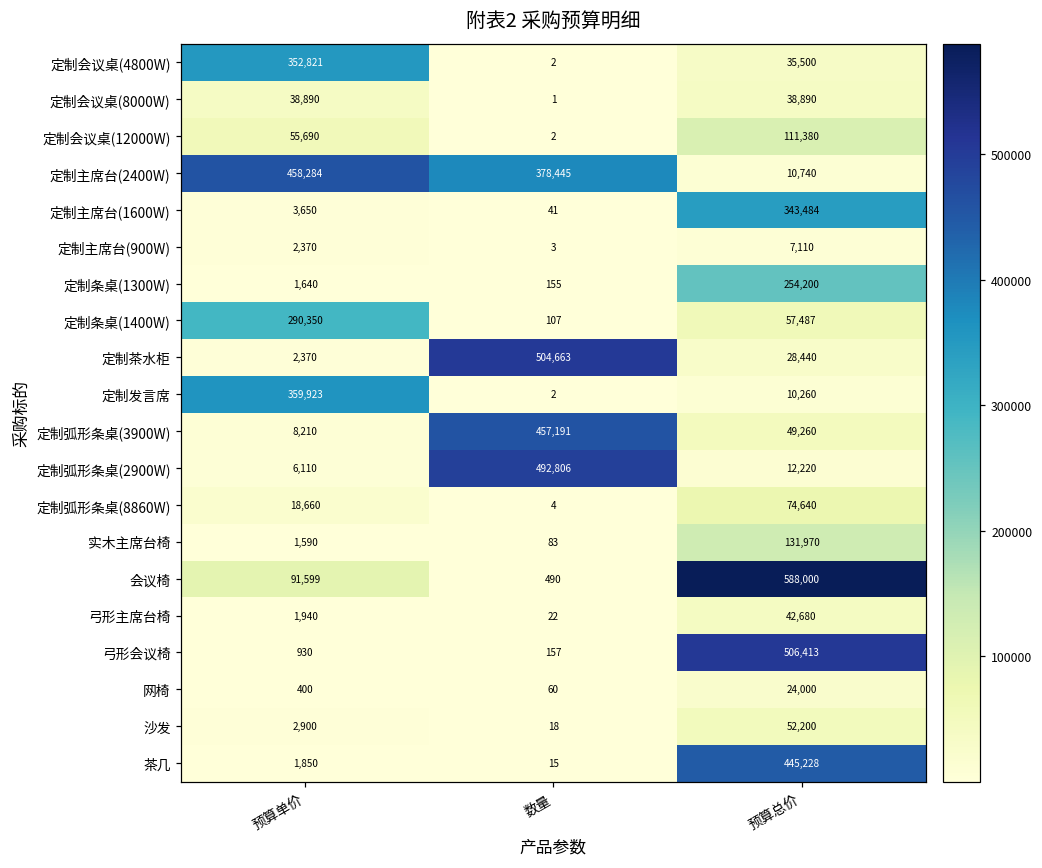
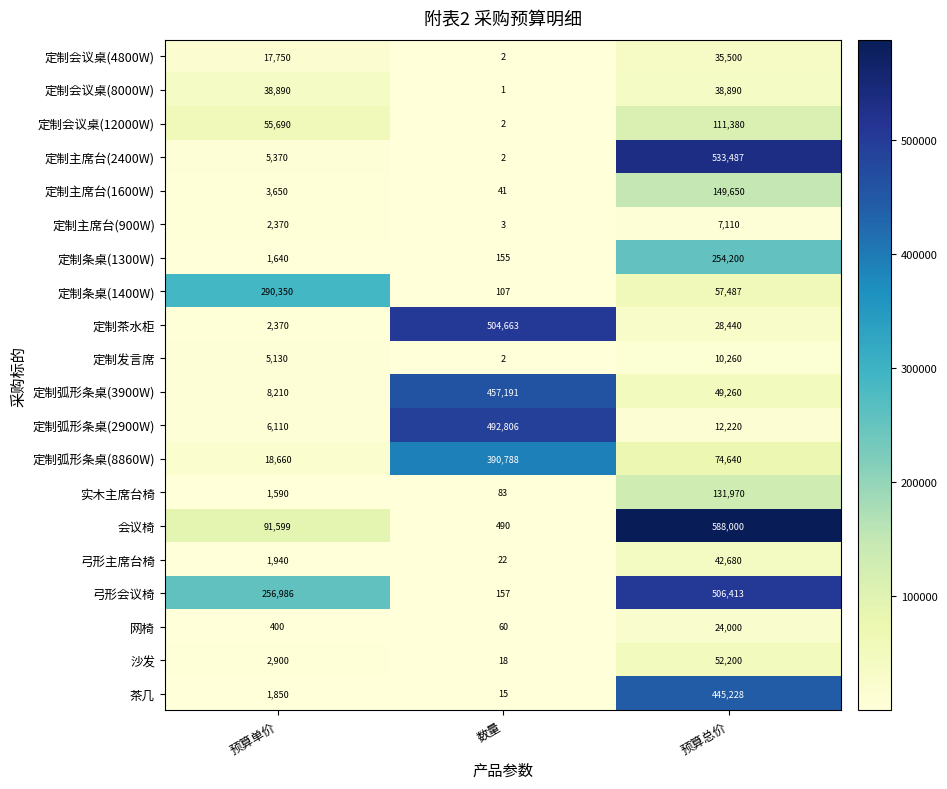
定制会议桌(4800W), 预算单价: 352,821 -> 17,750
定制主席台(2400W), 预算单价: 458,284 -> 5,370
定制主席台(2400W), 数量: 378,445 -> 2
定制主席台(2400W), 预算总价: 10,740 -> 533,487
定制主席台(1600W), 预算总价: 343,484 -> 149,650
定制发言席, 预算单价: 359,923 -> 5,130
定制弧形条桌(8860W), 数量: 4 -> 390,788
弓形会议椅, 预算单价: 930 -> 256,986
